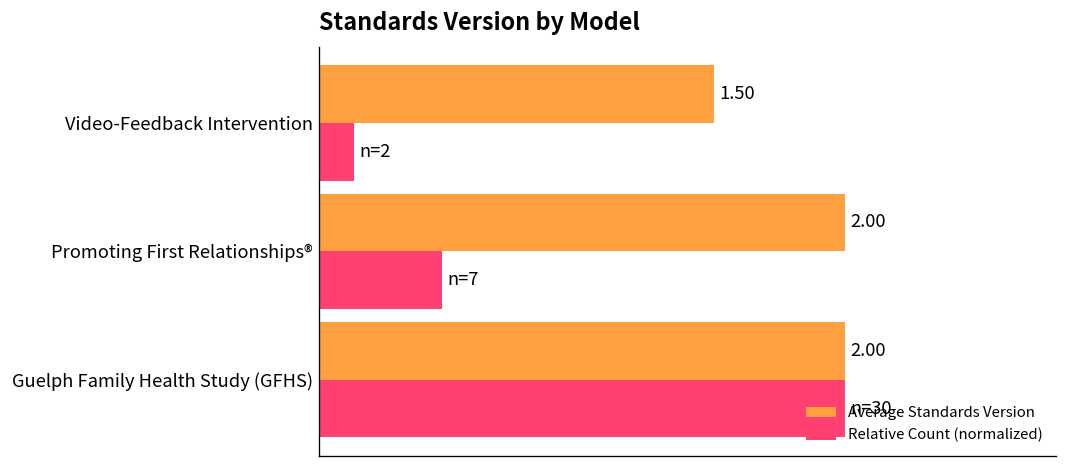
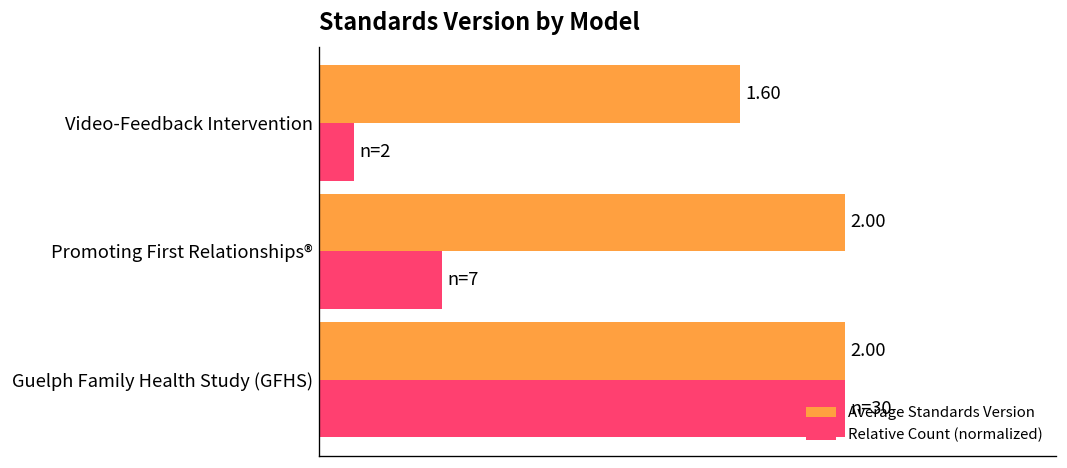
Average Standards Version, Video-Feedback Intervention: 1.50 -> 1.60
